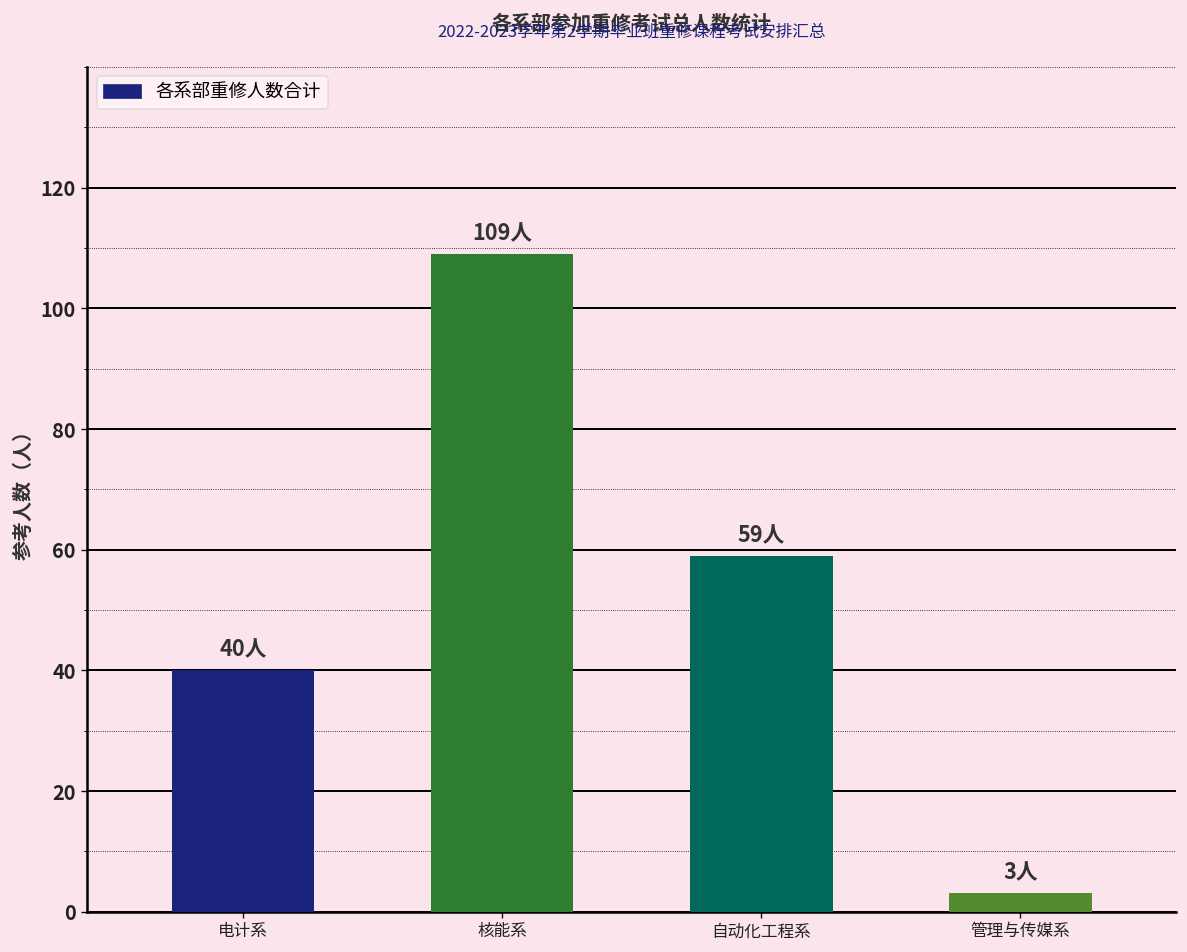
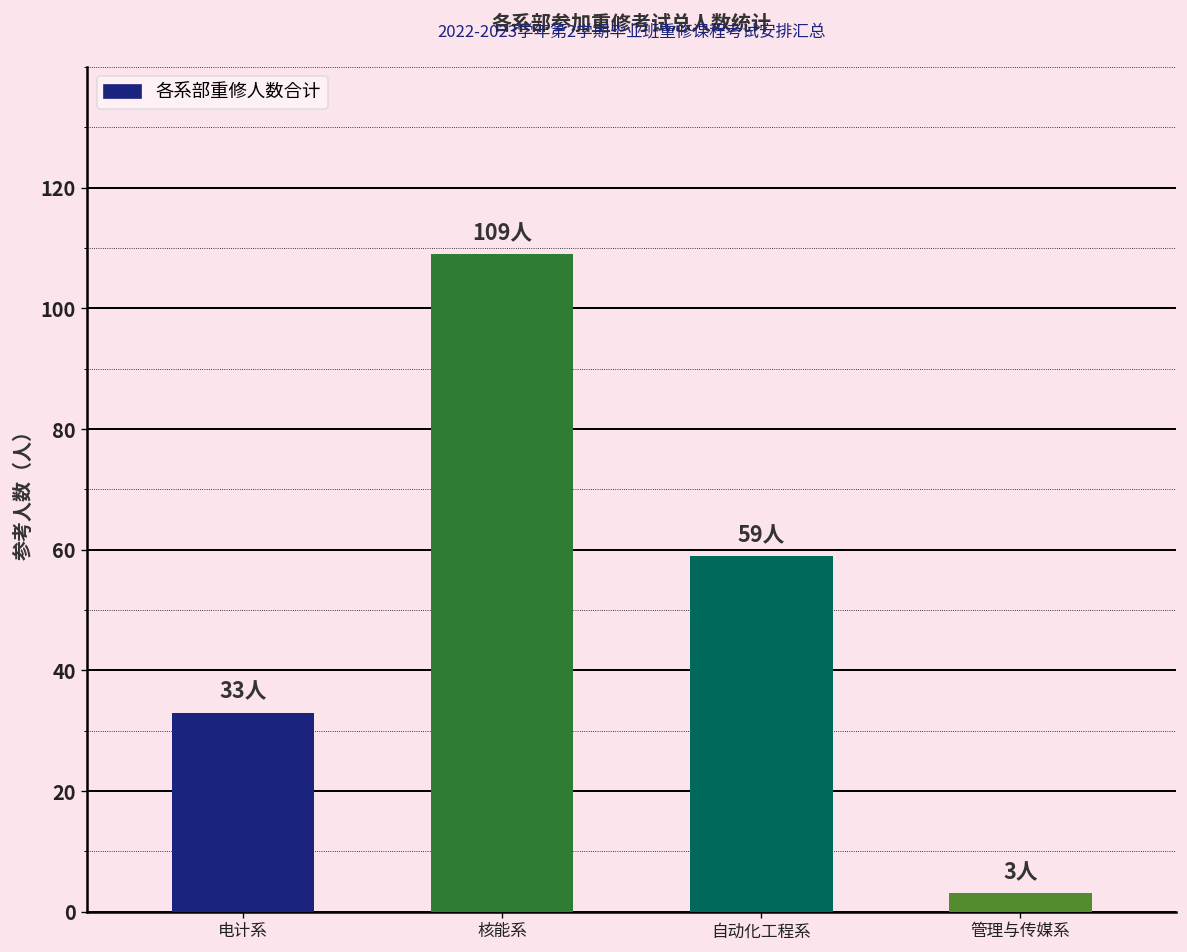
电计系: 40人 -> 33人
